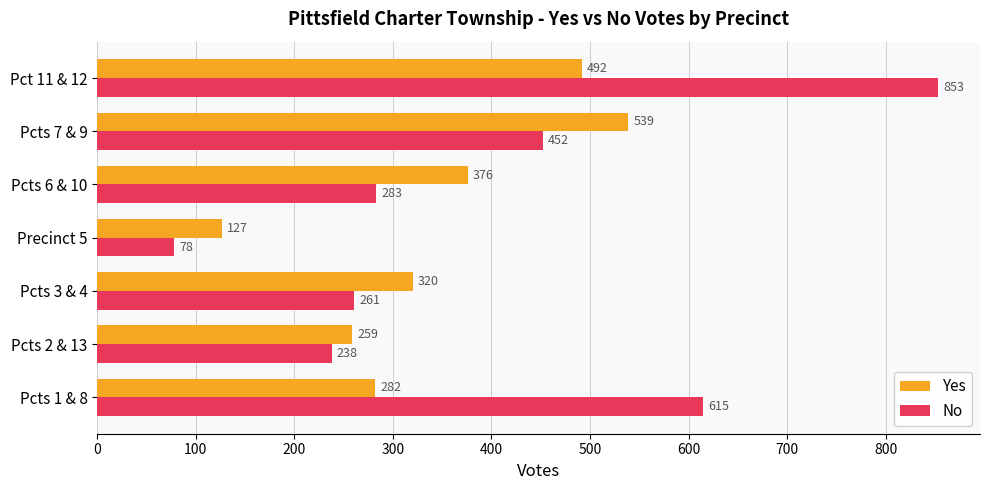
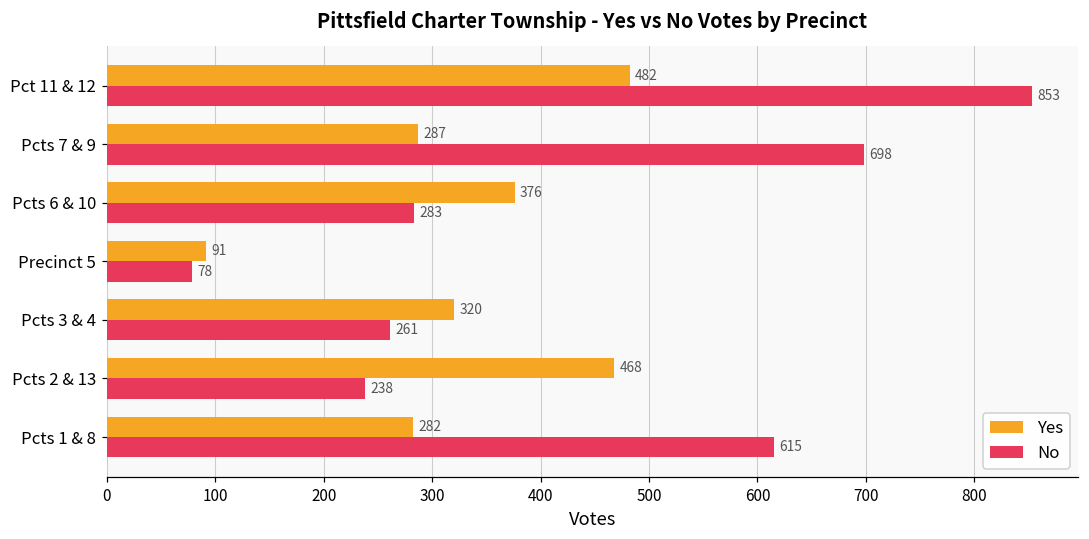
Yes, Pct 11 & 12: 492 -> 482
Yes, Pcts 7 & 9: 539 -> 287
No, Pcts 7 & 9: 452 -> 698
Yes, Precinct 5: 127 -> 91
Yes, Pcts 2 & 13: 259 -> 468
